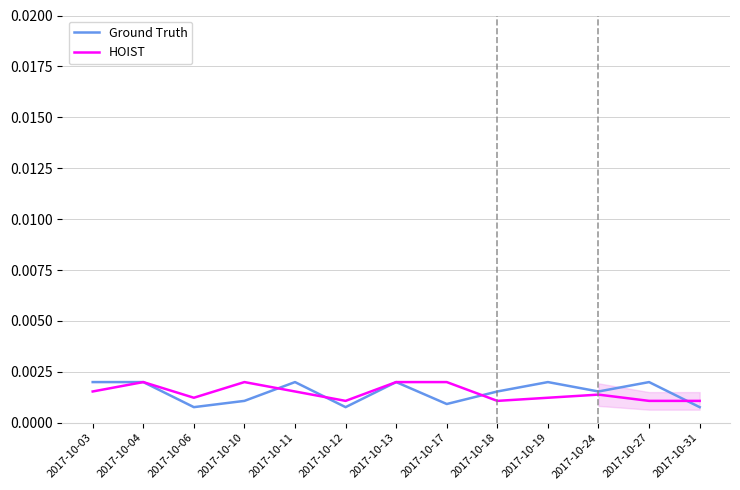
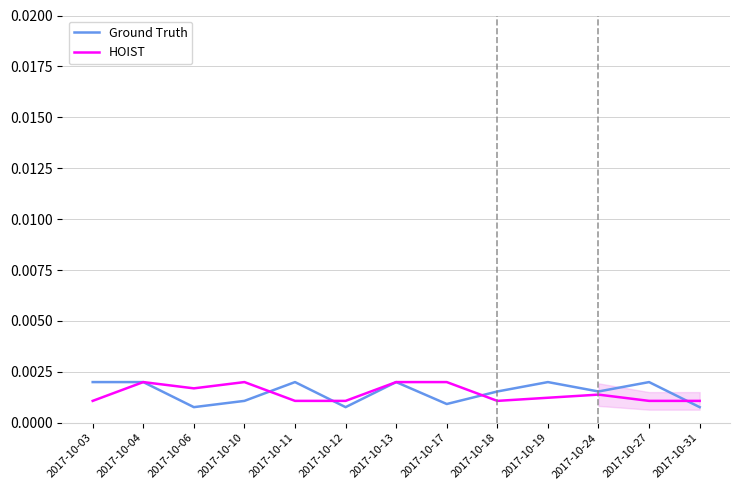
HOIST, 2017-10-03: 0.0015 -> 0.0011
HOIST, 2017-10-06: 0.0012 -> 0.0017
HOIST, 2017-10-11: 0.0015 -> 0.0011
